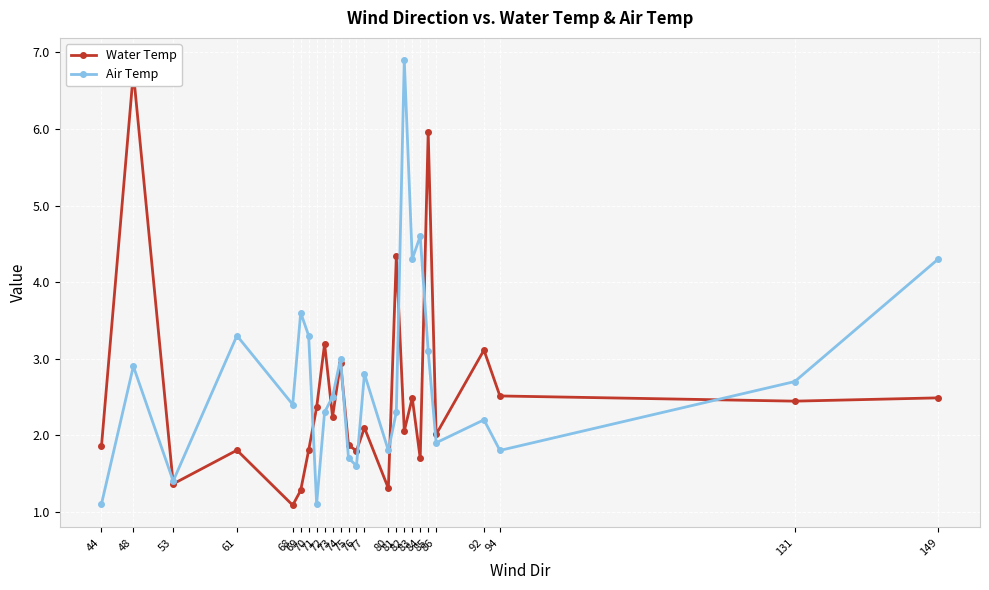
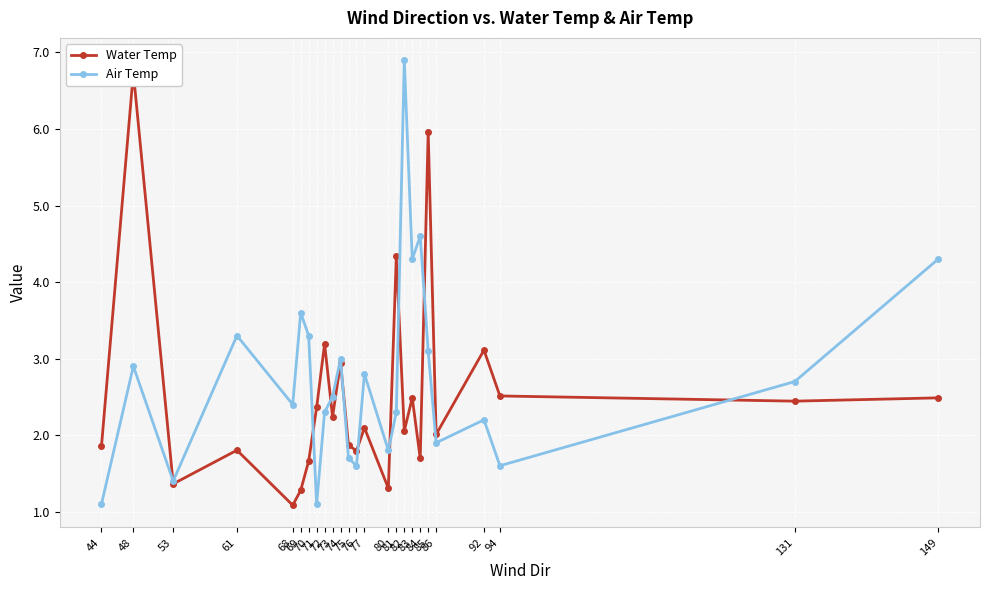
Water Temp, 70: 1.8 -> 1.7
Air Temp, 94: 1.8 -> 1.6
